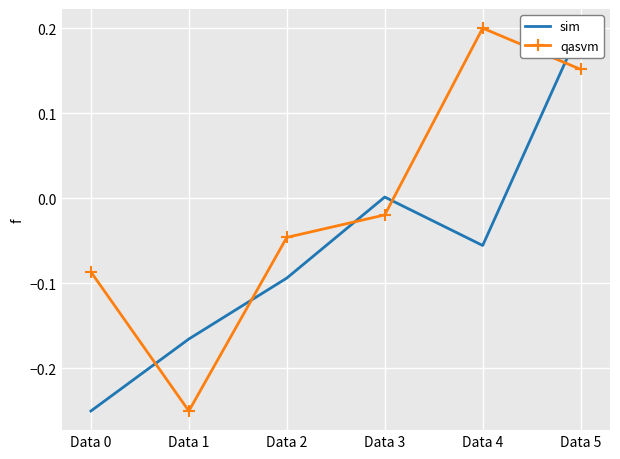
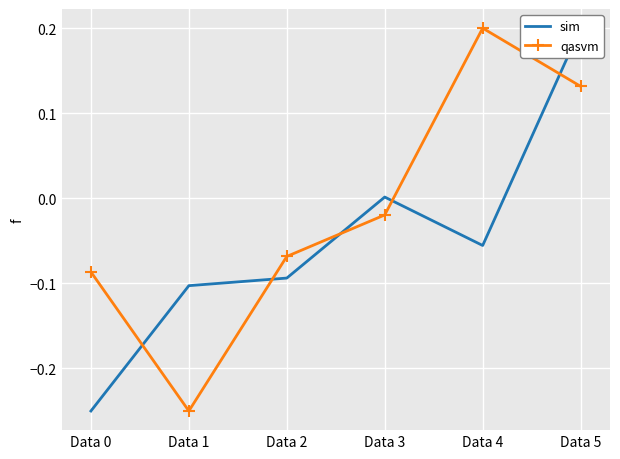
sim, Data 1: -0.17 -> -0.10
qasvm, Data 2: -0.05 -> -0.07
qasvm, Data 5: 0.15 -> 0.13
